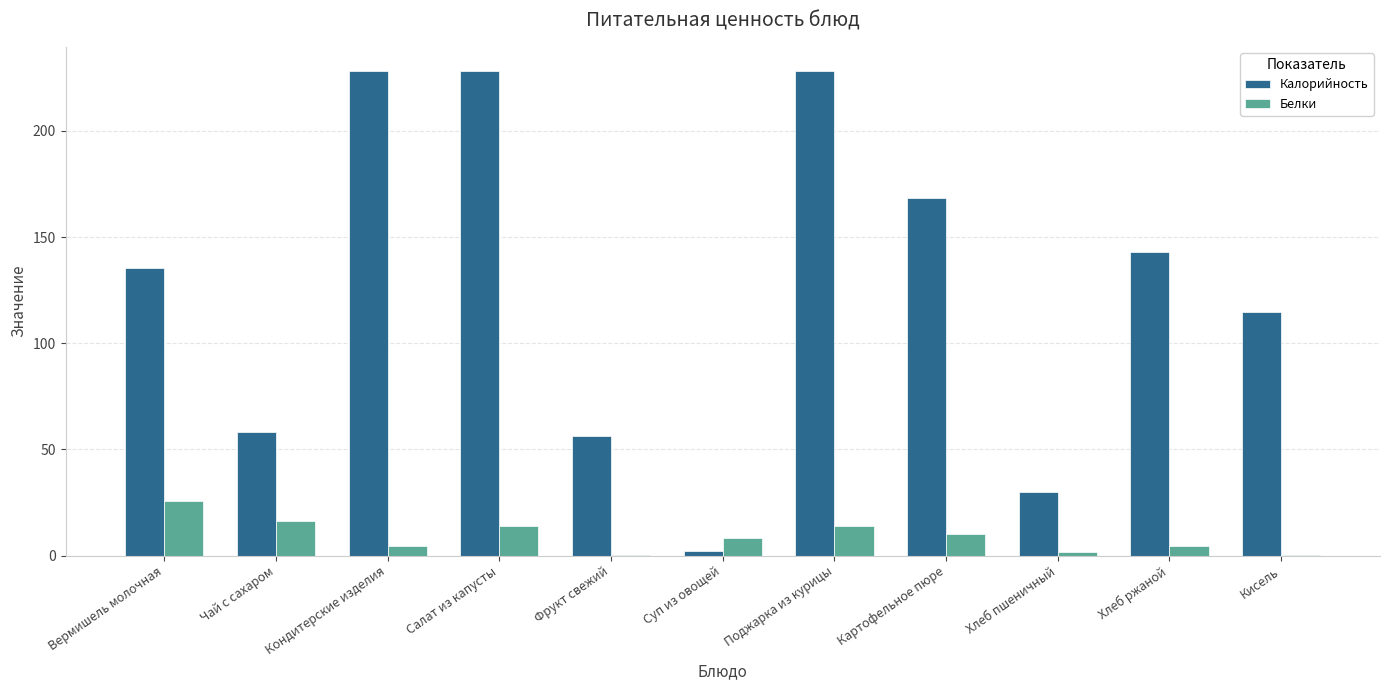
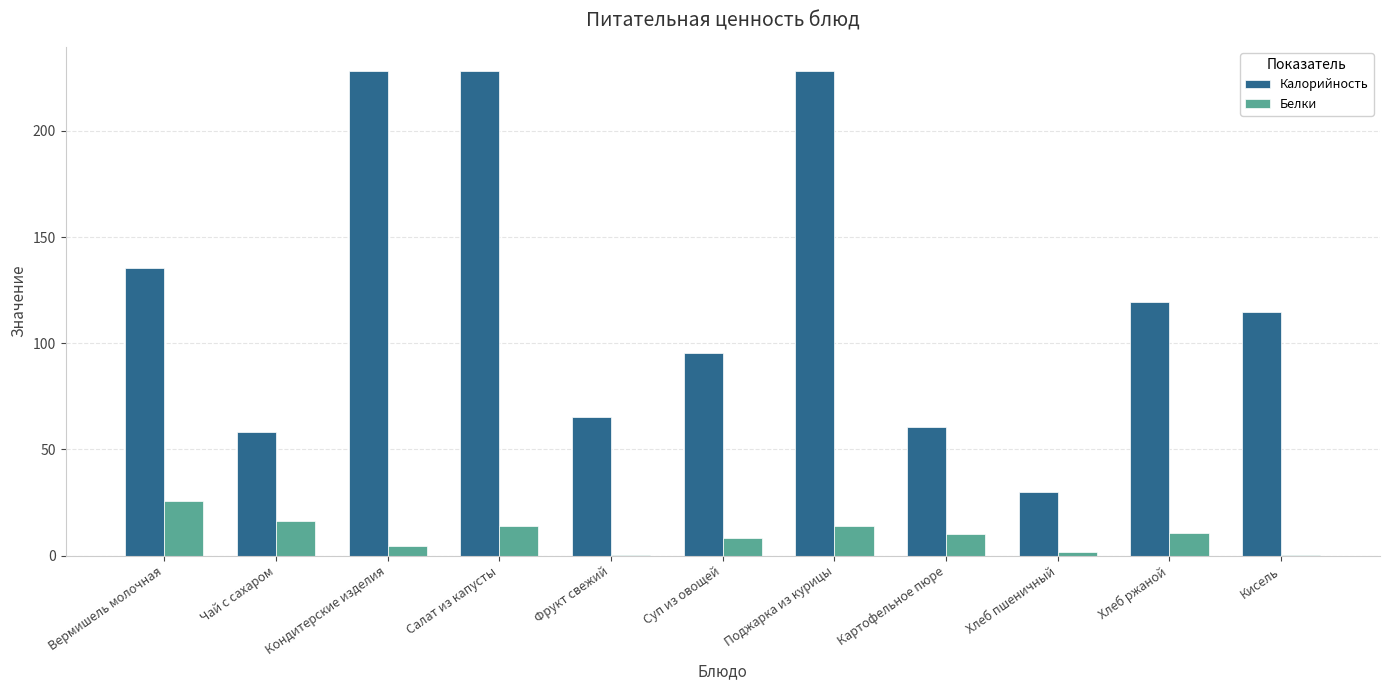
Калорийность, Фрукт свежий: 56 -> 65
Калорийность, Суп из овощей: 2 -> 95
Калорийность, Картофельное пюре: 168 -> 61
Калорийность, Хлеб ржаной: 143 -> 119
Белки, Хлеб ржаной: 4 -> 10
